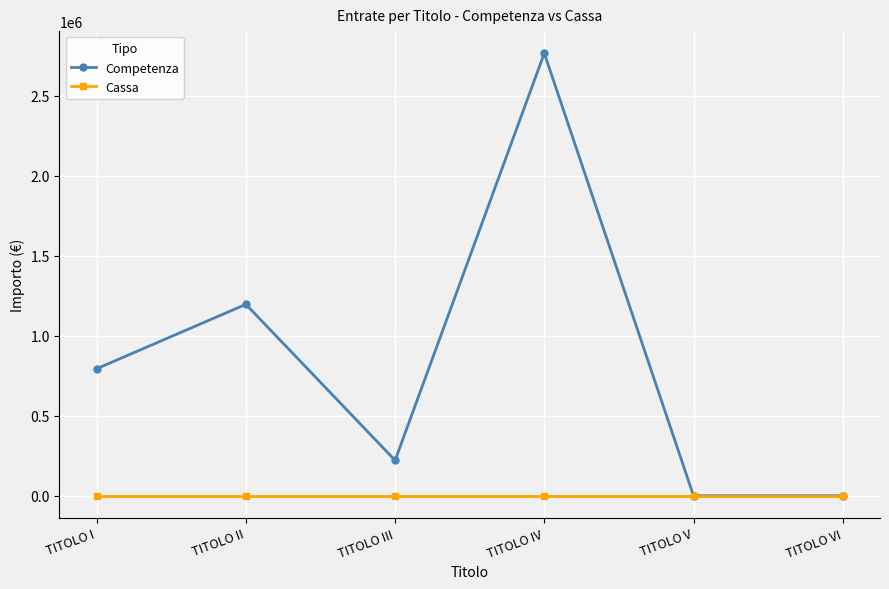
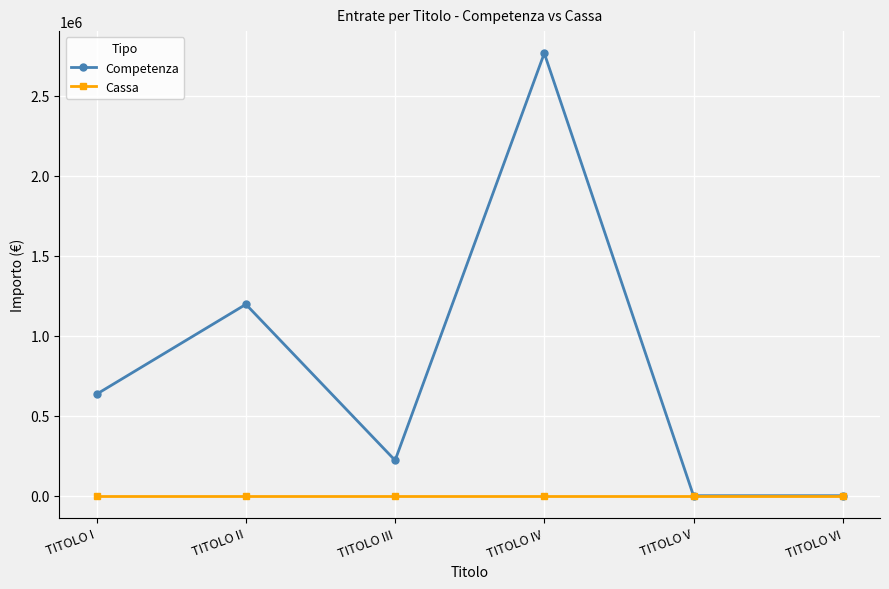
Competenza, TITOLO I: 790000 -> 630000
